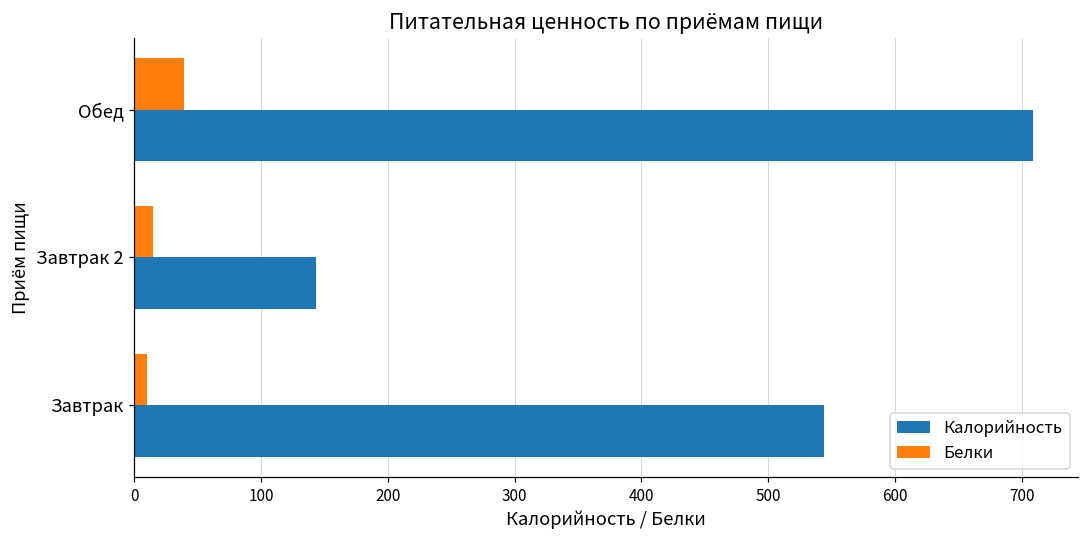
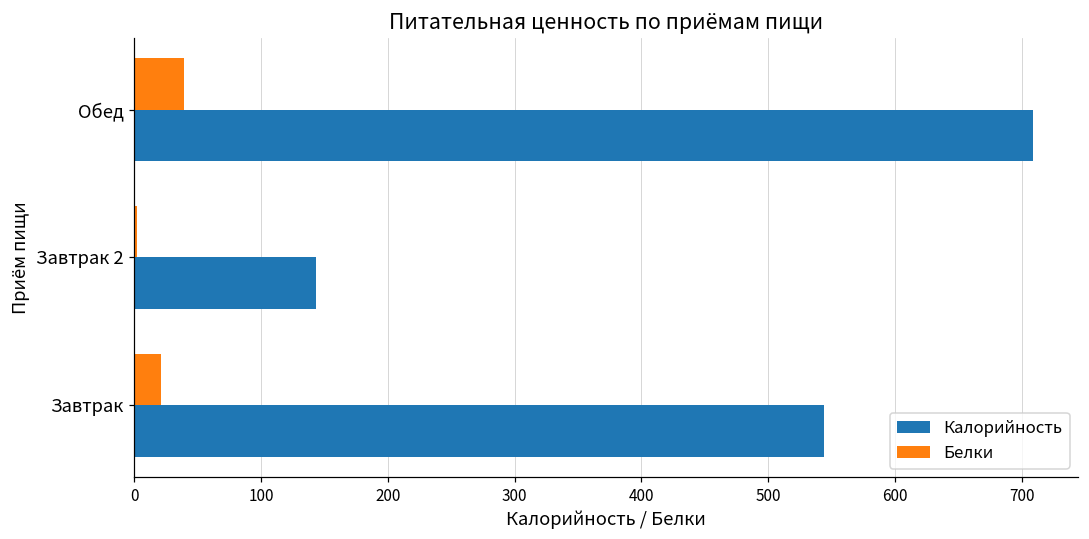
Белки, Завтрак 2: 15 -> 2
Белки, Завтрак: 10 -> 21
